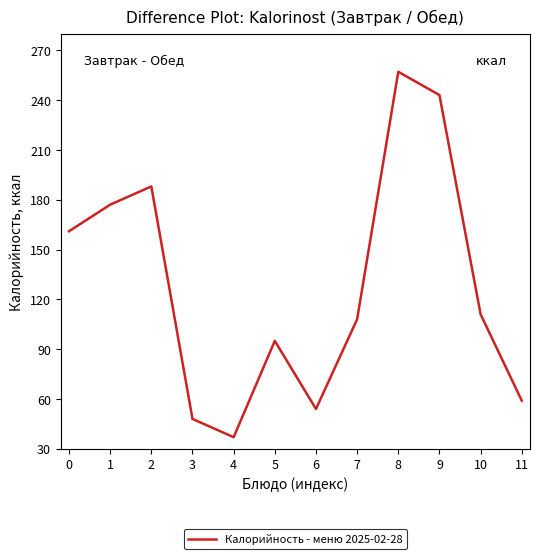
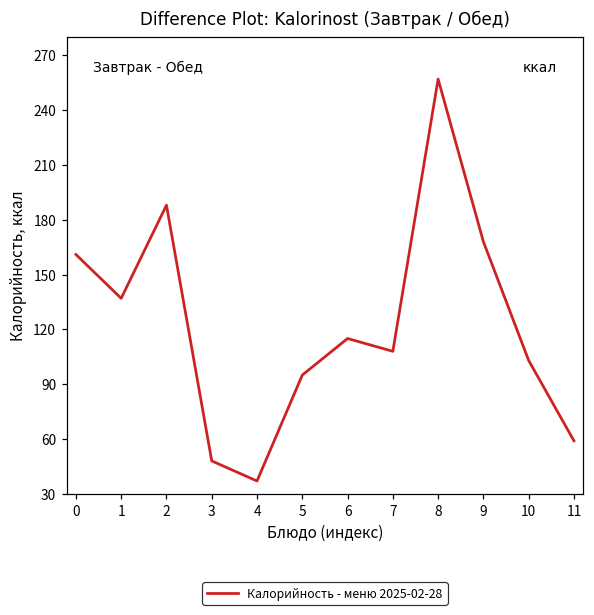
1: 177 -> 137
6: 54 -> 115
9: 243 -> 168
10: 111 -> 103
